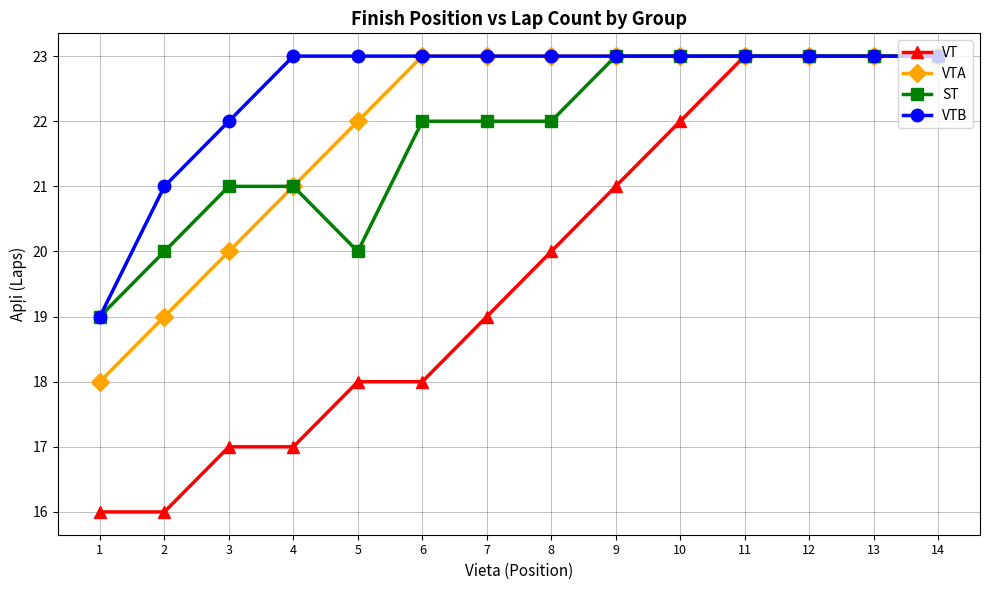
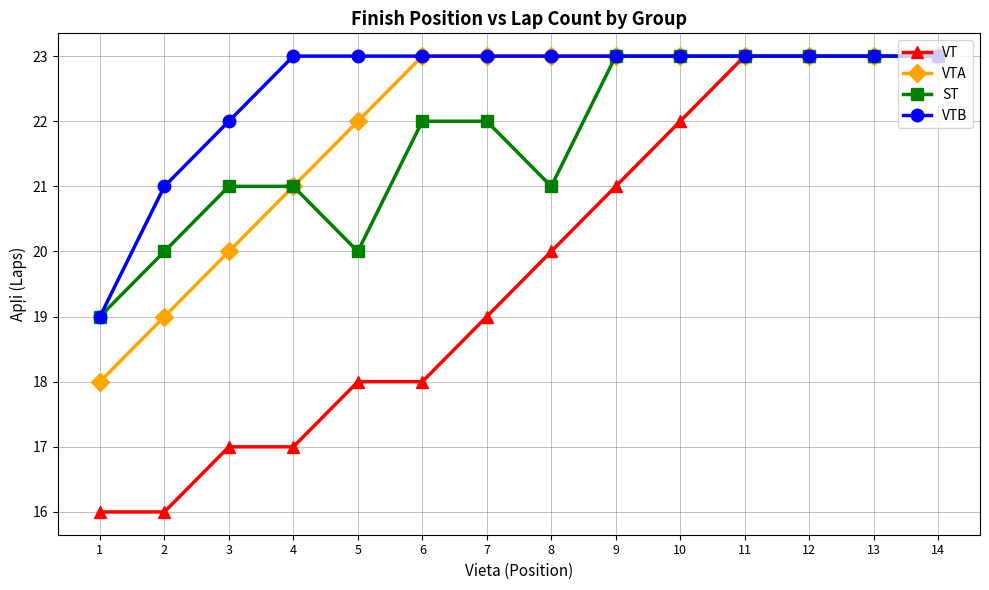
ST, 8: 22 -> 21
